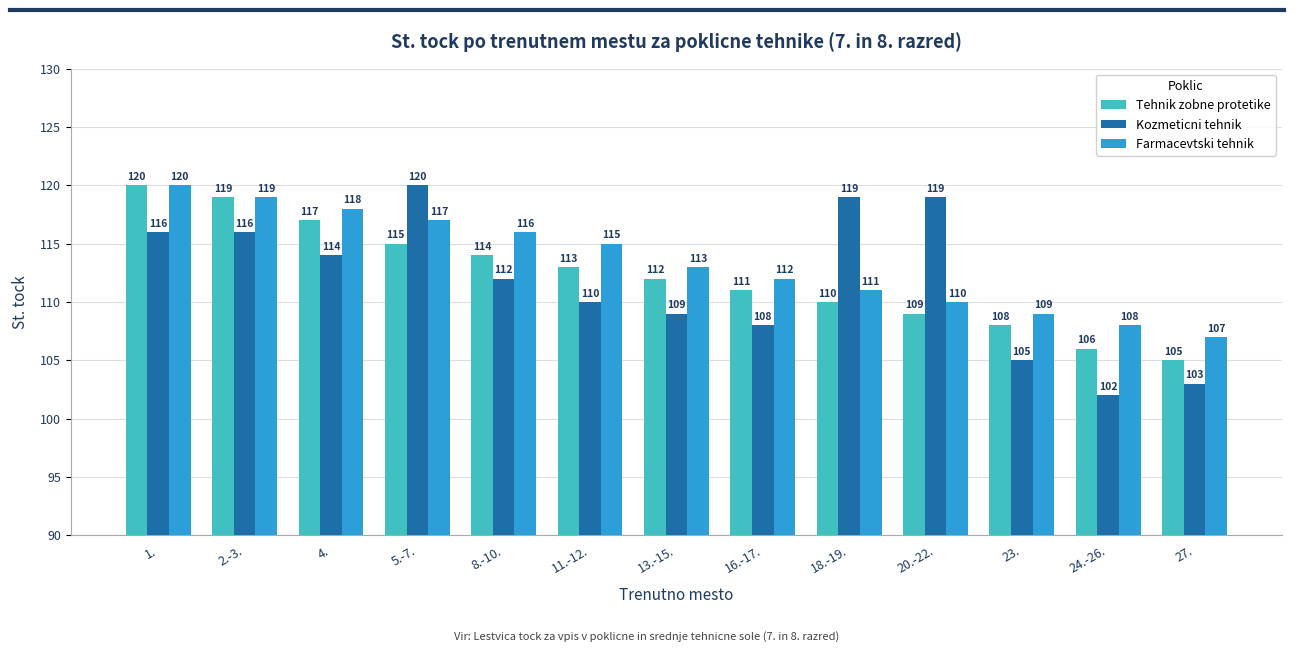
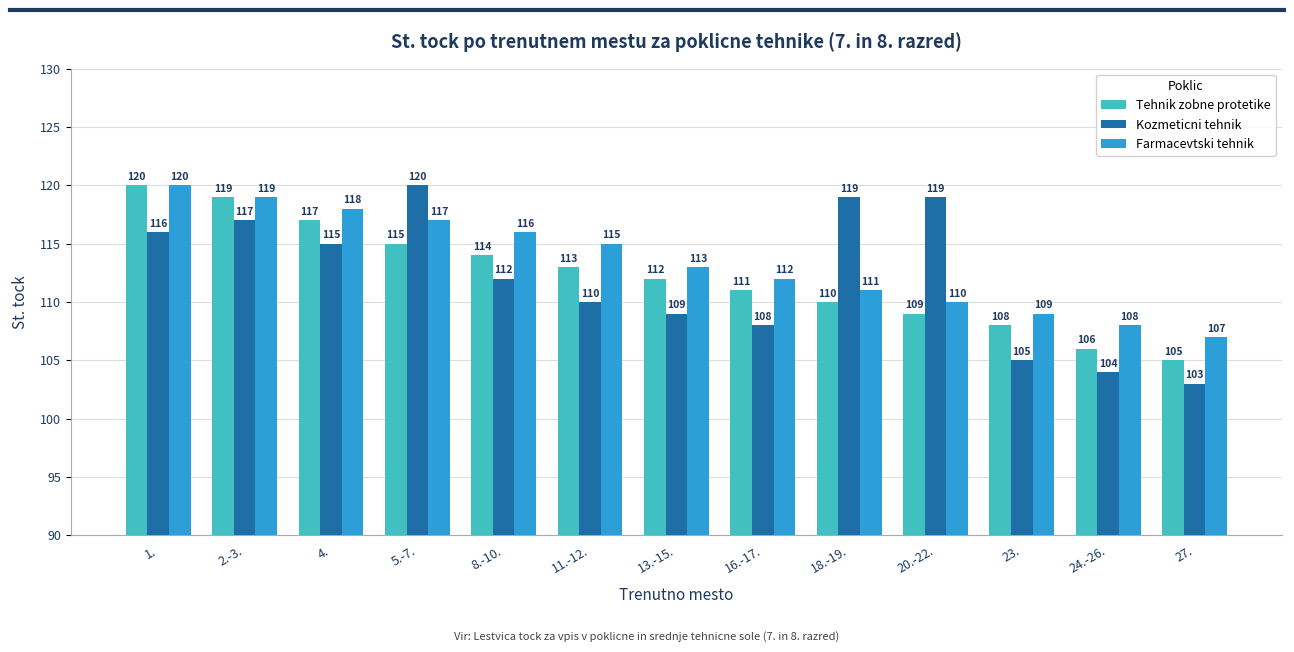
Kozmeticni tehnik, 2.-3.: 116 -> 117
Kozmeticni tehnik, 4.: 114 -> 115
Kozmeticni tehnik, 24.-26.: 102 -> 104
